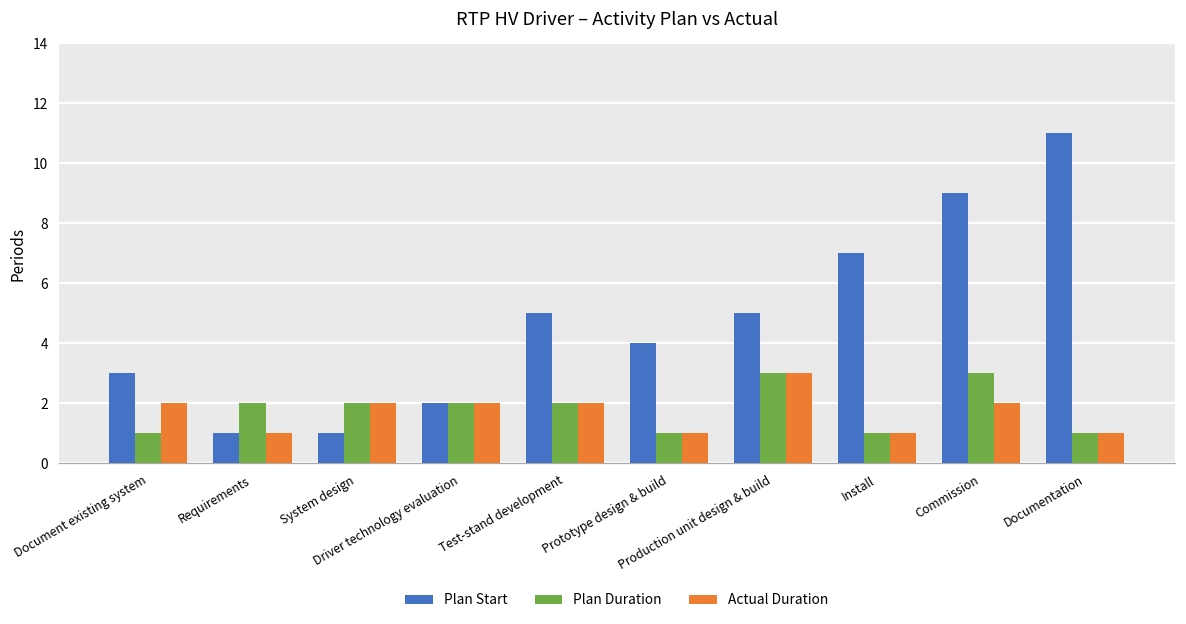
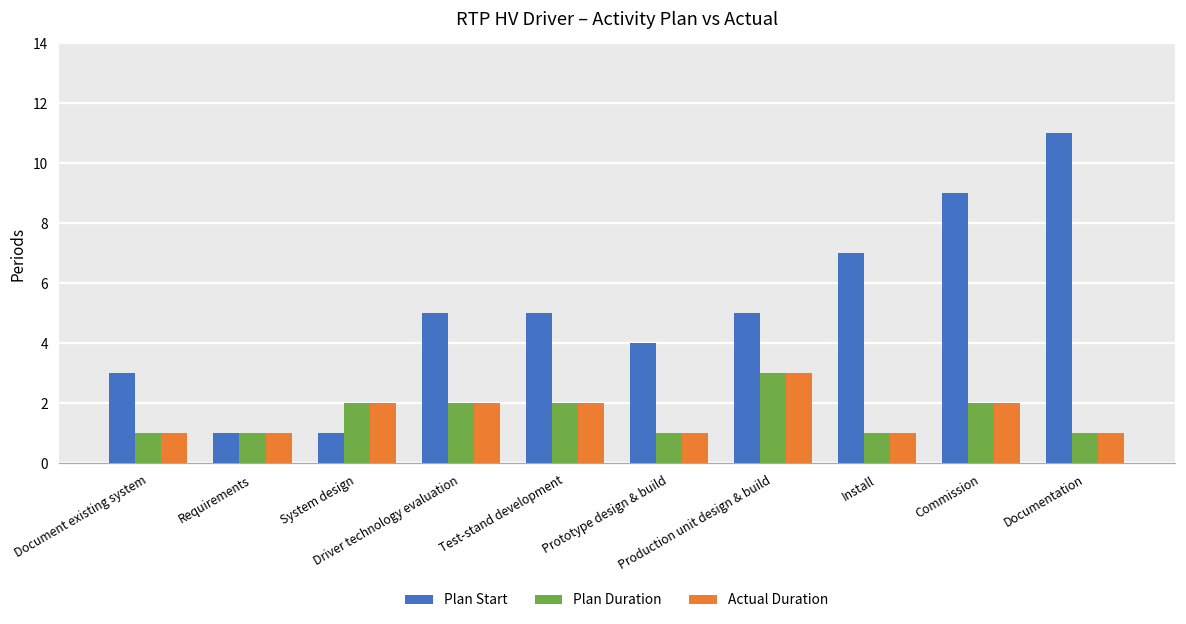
Actual Duration, Document existing system: 2 -> 1
Plan Duration, Requirements: 2 -> 1
Plan Start, Driver technology evaluation: 2 -> 5
Plan Duration, Commission: 3 -> 2
